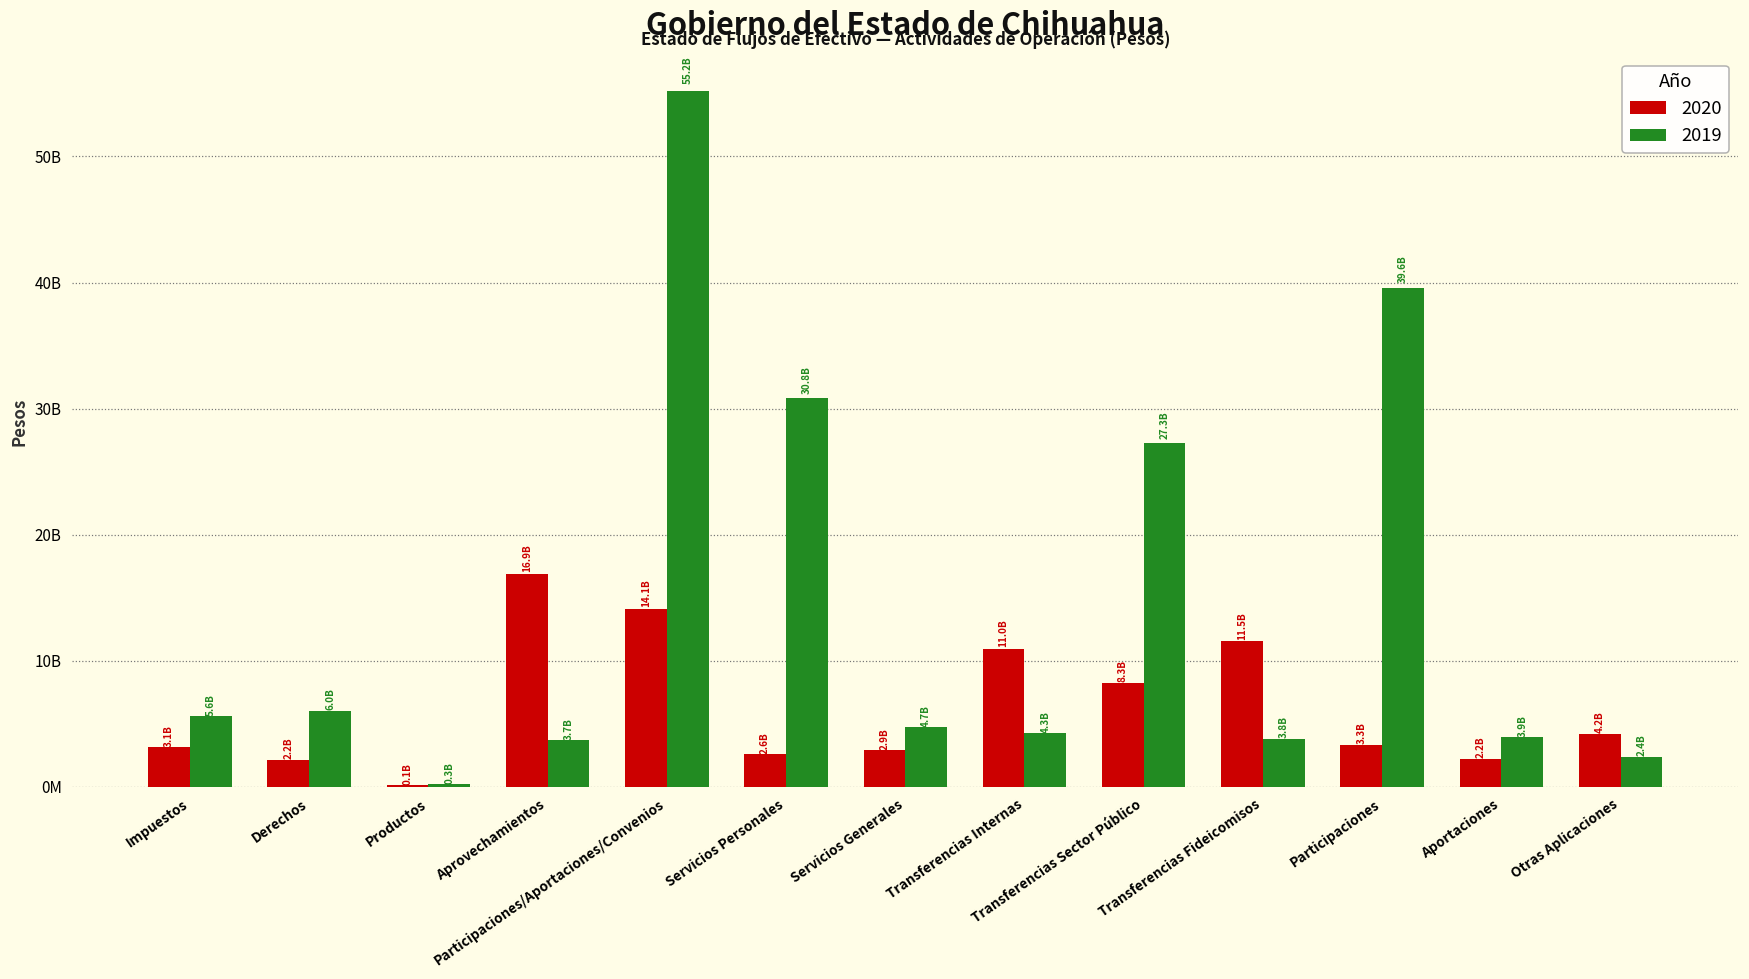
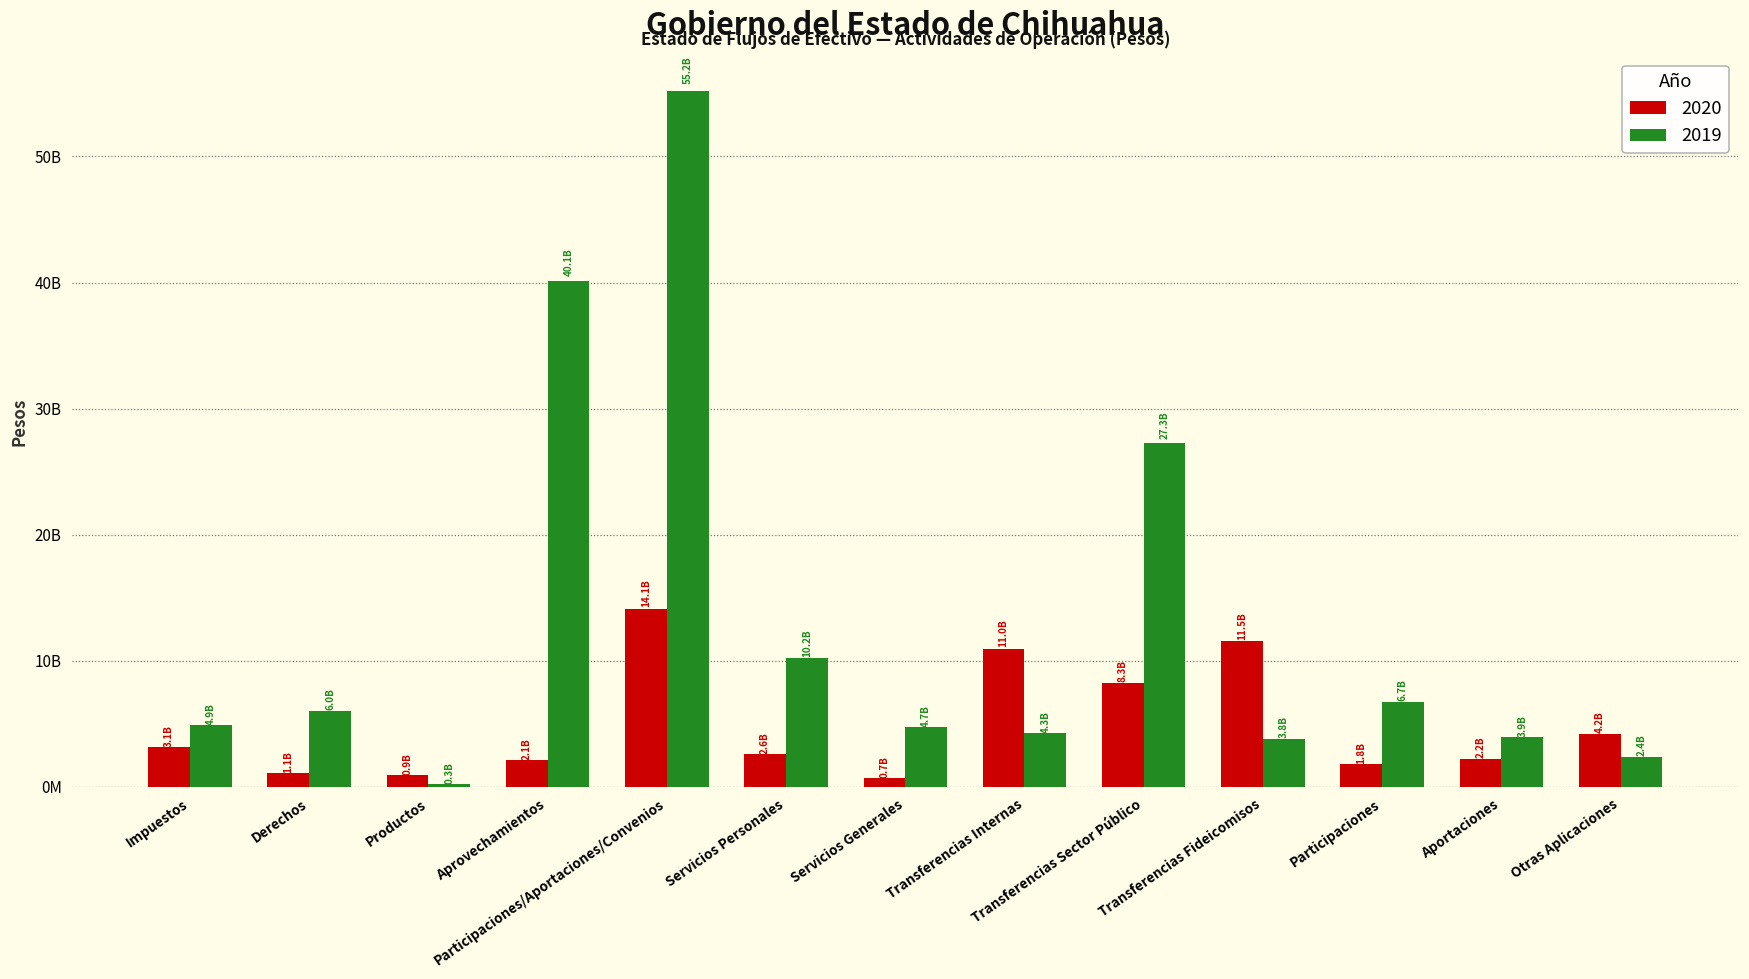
2019, Impuestos: 5.6B -> 4.9B
2020, Derechos: 2.2B -> 1.1B
2020, Productos: 0.1B -> 0.9B
2020, Aprovechamientos: 16.9B -> 2.1B
2019, Aprovechamientos: 3.7B -> 40.1B
2019, Servicios Personales: 30.8B -> 10.2B
2020, Servicios Generales: 2.9B -> 0.7B
2020, Participaciones: 3.3B -> 1.8B
2019, Participaciones: 39.6B -> 6.7B
